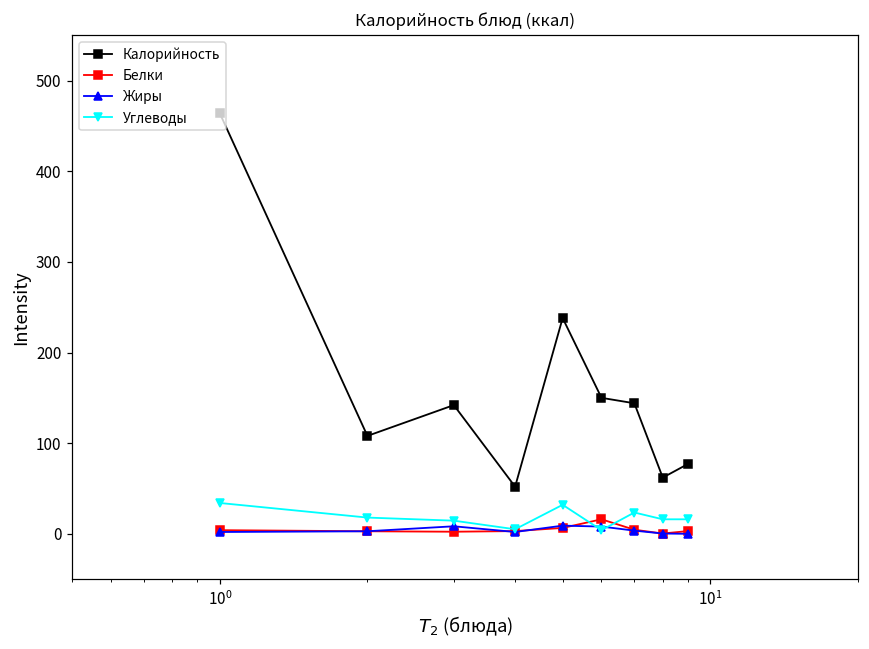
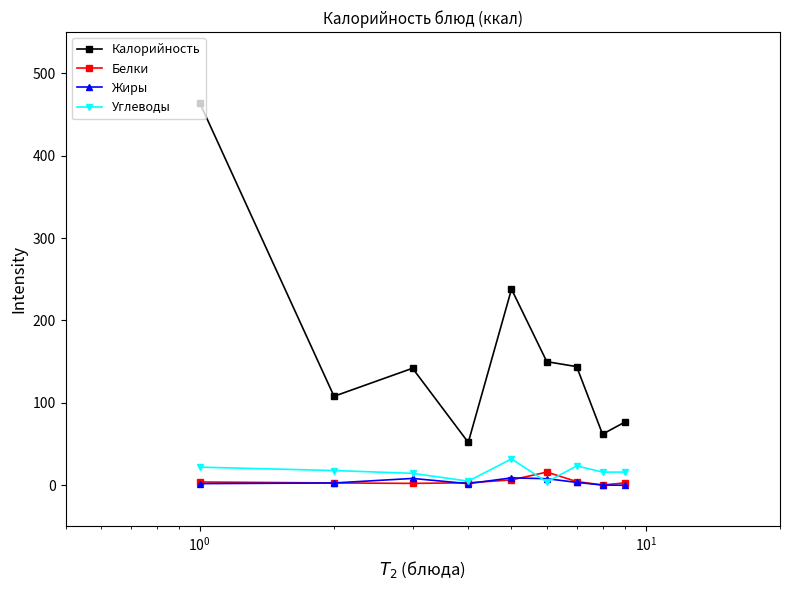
Углеводы, 10^0: 30 -> 20
